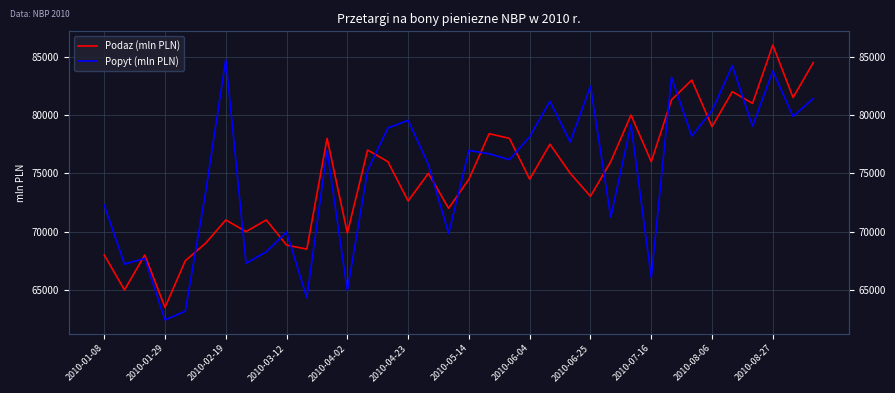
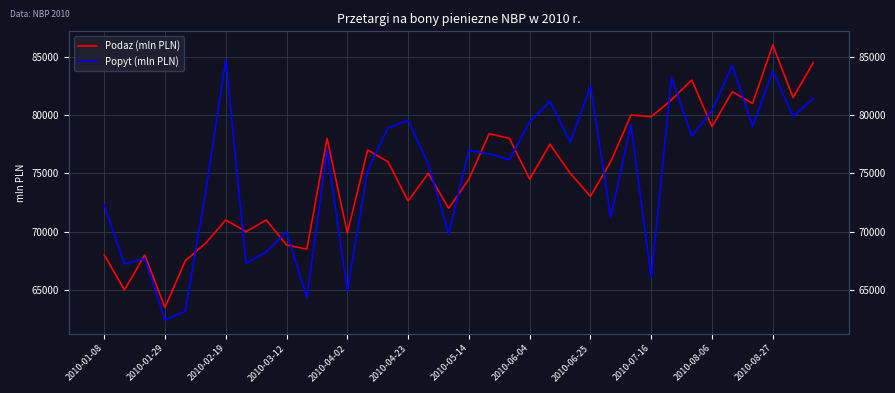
Popyt (mln PLN), 2010-06-04: 78100 -> 79400
Podaz (mln PLN), 2010-07-16: 76000 -> 79900
